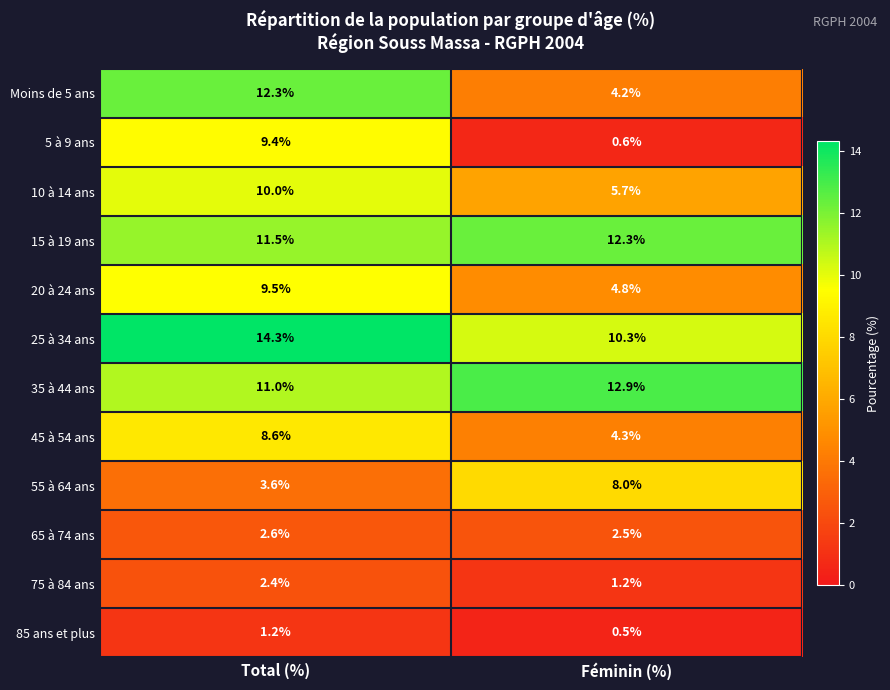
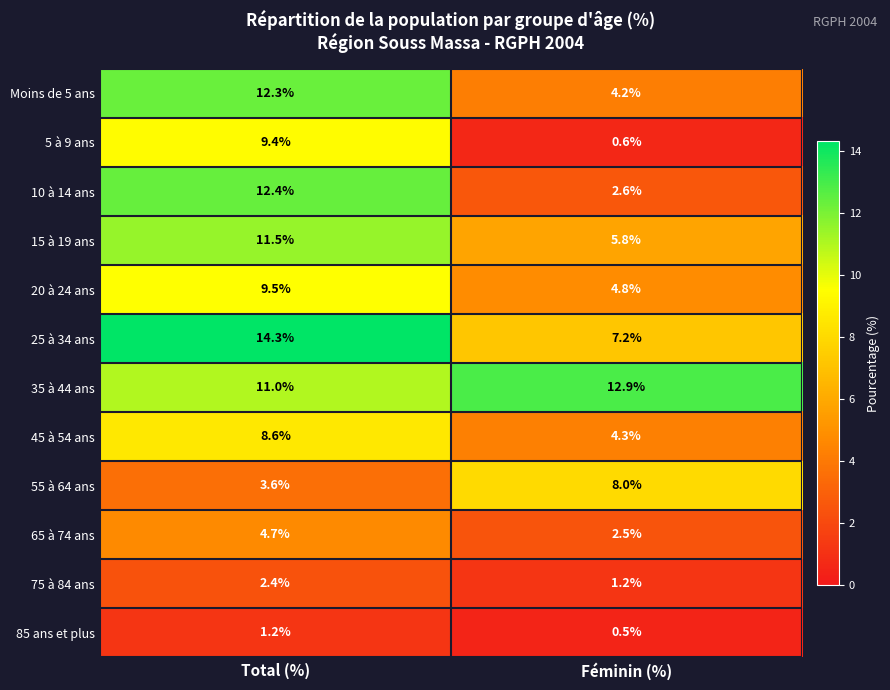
10 à 14 ans, Total (%): 10.0% -> 12.4%
10 à 14 ans, Féminin (%): 5.7% -> 2.6%
15 à 19 ans, Féminin (%): 12.3% -> 5.8%
25 à 34 ans, Féminin (%): 10.3% -> 7.2%
65 à 74 ans, Total (%): 2.6% -> 4.7%
